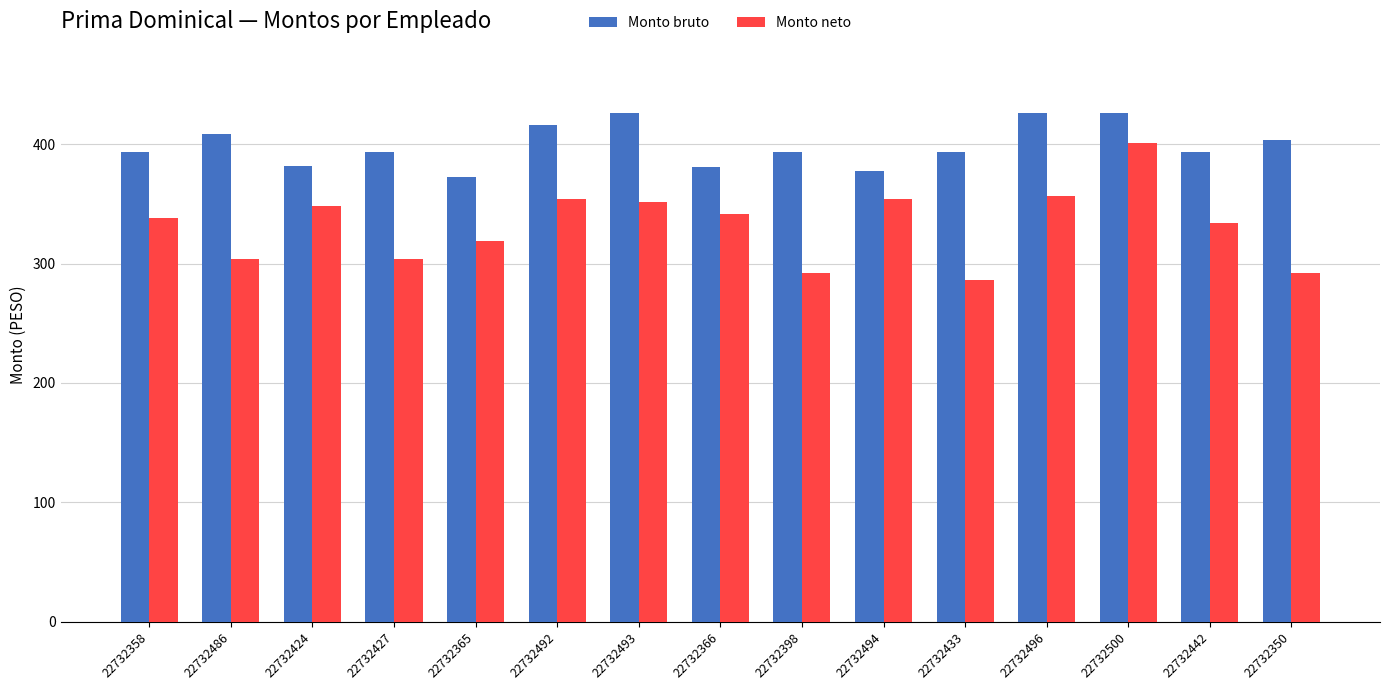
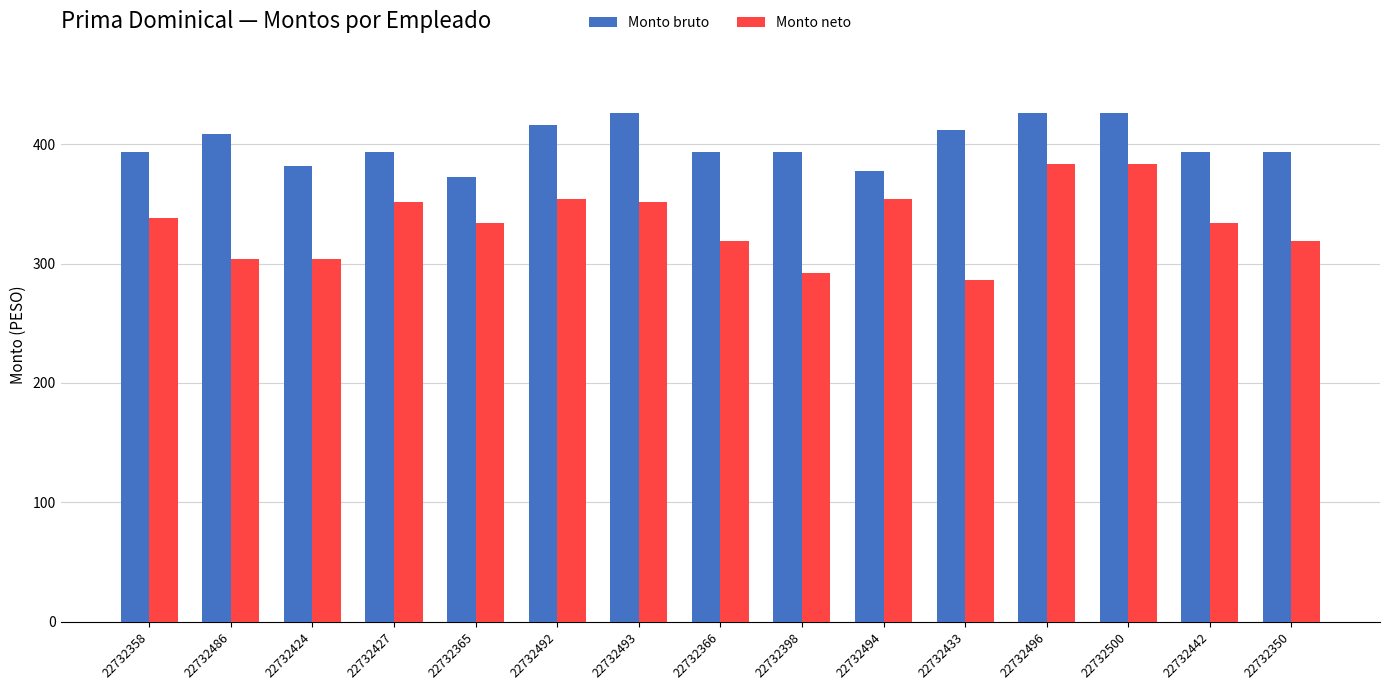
Monto neto, 22732424: 348 -> 304
Monto neto, 22732427: 304 -> 352
Monto neto, 22732365: 319 -> 334
Monto bruto, 22732366: 381 -> 393
Monto neto, 22732366: 342 -> 319
Monto bruto, 22732433: 393 -> 412
Monto neto, 22732496: 357 -> 383
Monto neto, 22732500: 401 -> 383
Monto bruto, 22732350: 403 -> 393
Monto neto, 22732350: 292 -> 319
